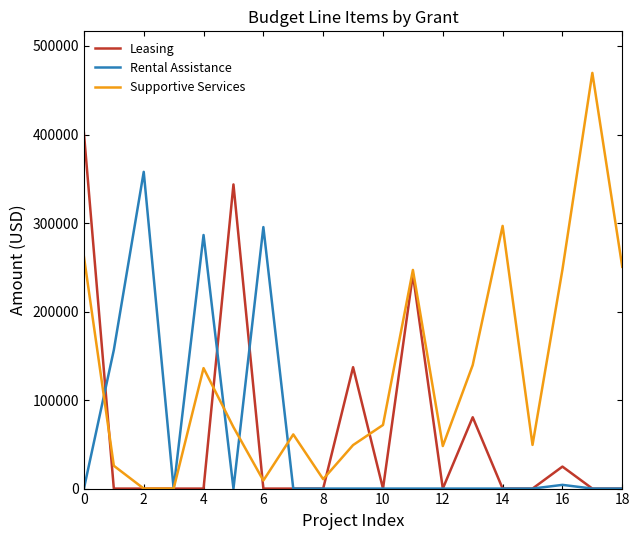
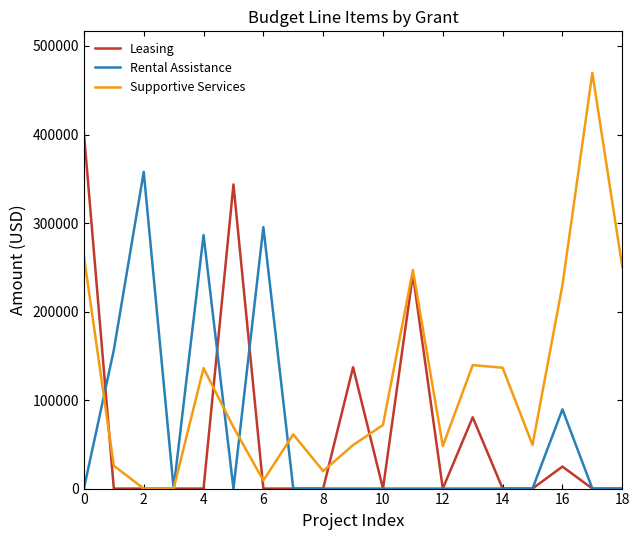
Supportive Services, 8: 10000 -> 20000
Supportive Services, 14: 300000 -> 140000
Rental Assistance, 16: 0 -> 90000
Supportive Services, 16: 250000 -> 230000
